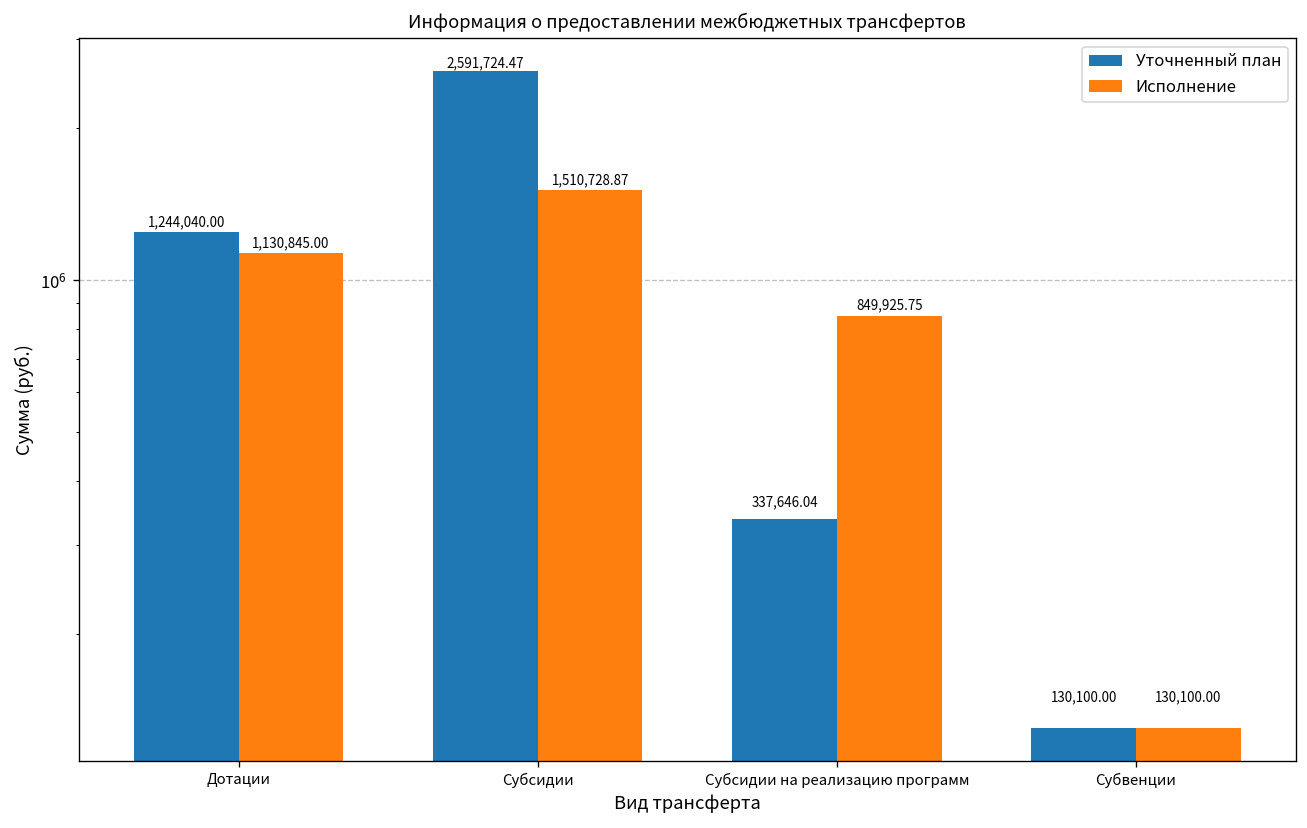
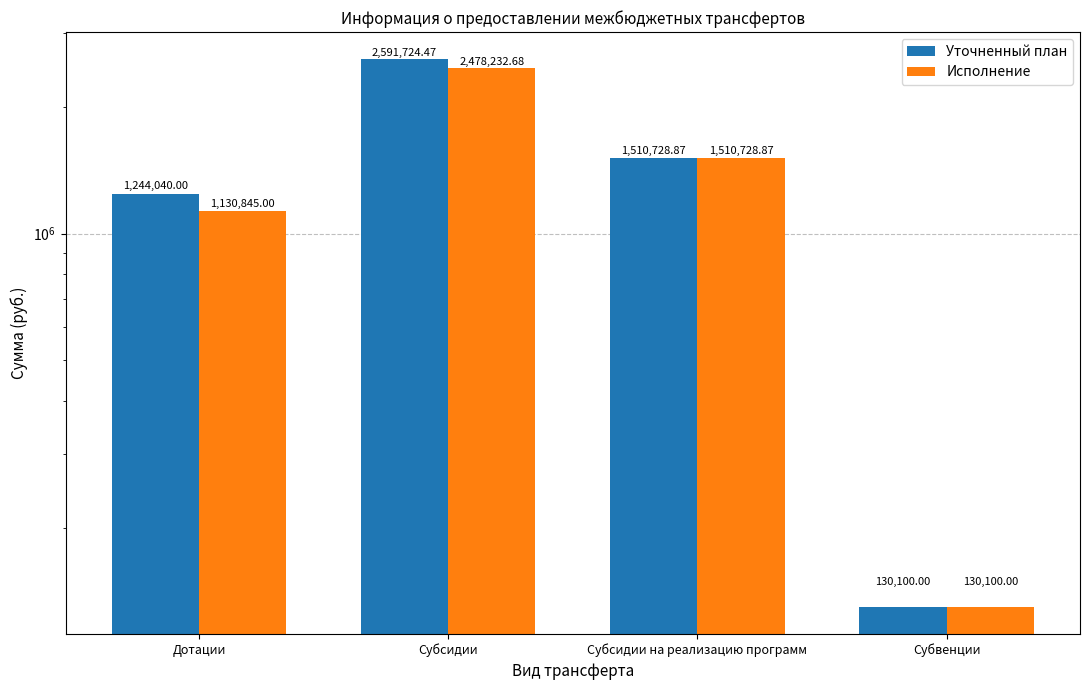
Исполнение, Субсидии: 1,510,728.87 -> 2,478,232.68
Уточненный план, Субсидии на реализацию программ: 337,646.04 -> 1,510,728.87
Исполнение, Субсидии на реализацию программ: 849,925.75 -> 1,510,728.87
